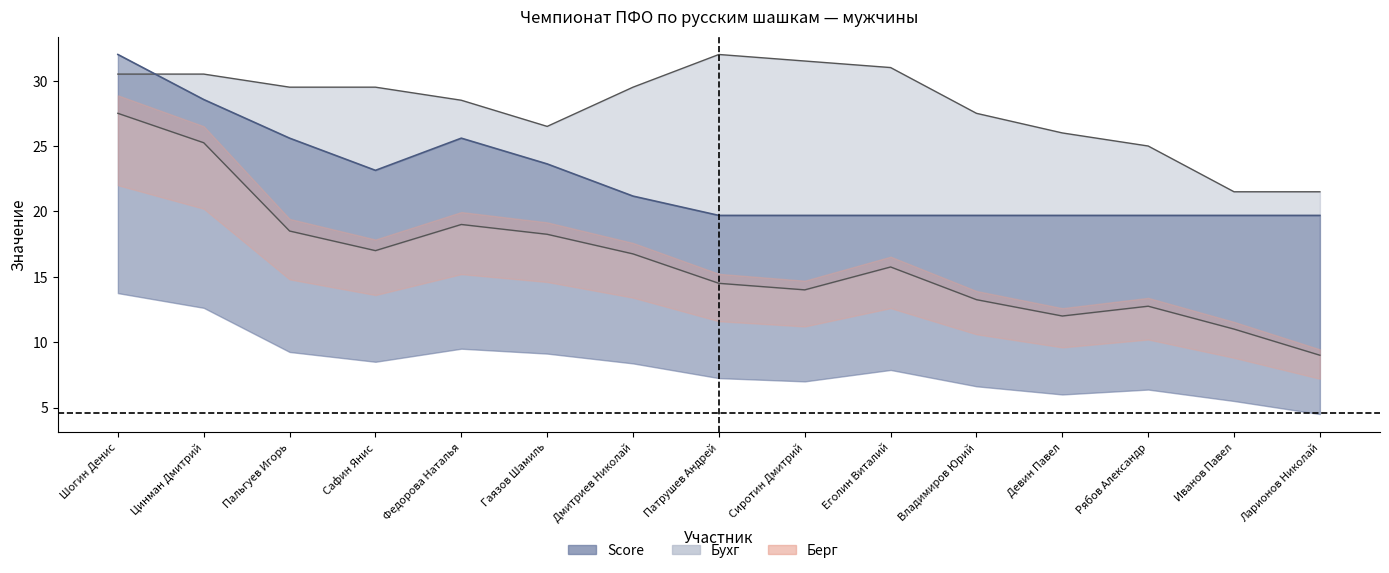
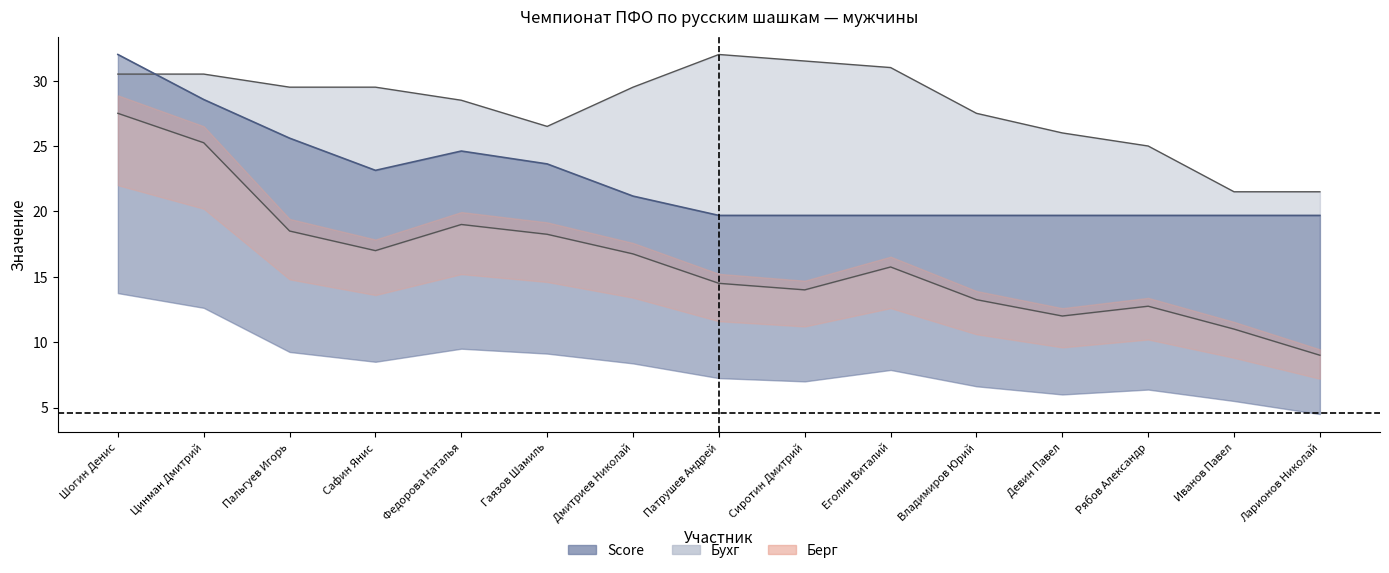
Score, Федорова Наталья: 25.6 -> 24.6
